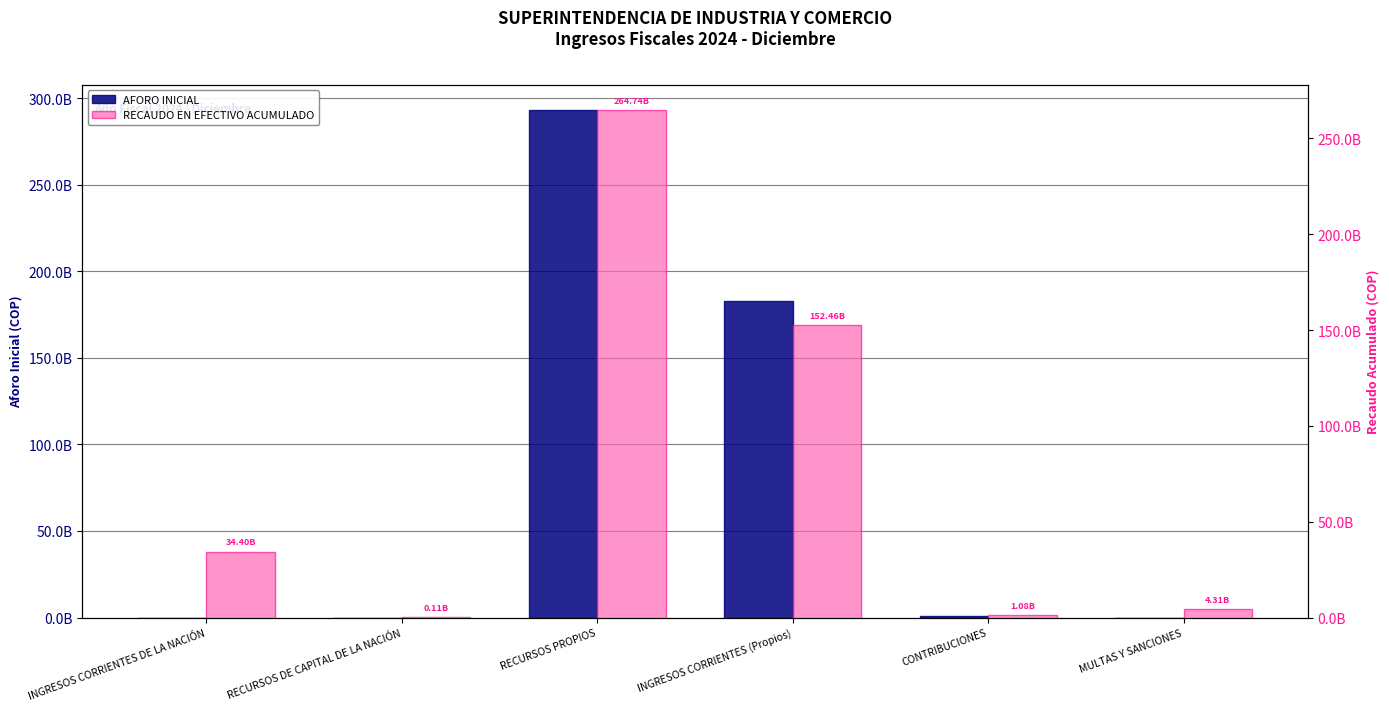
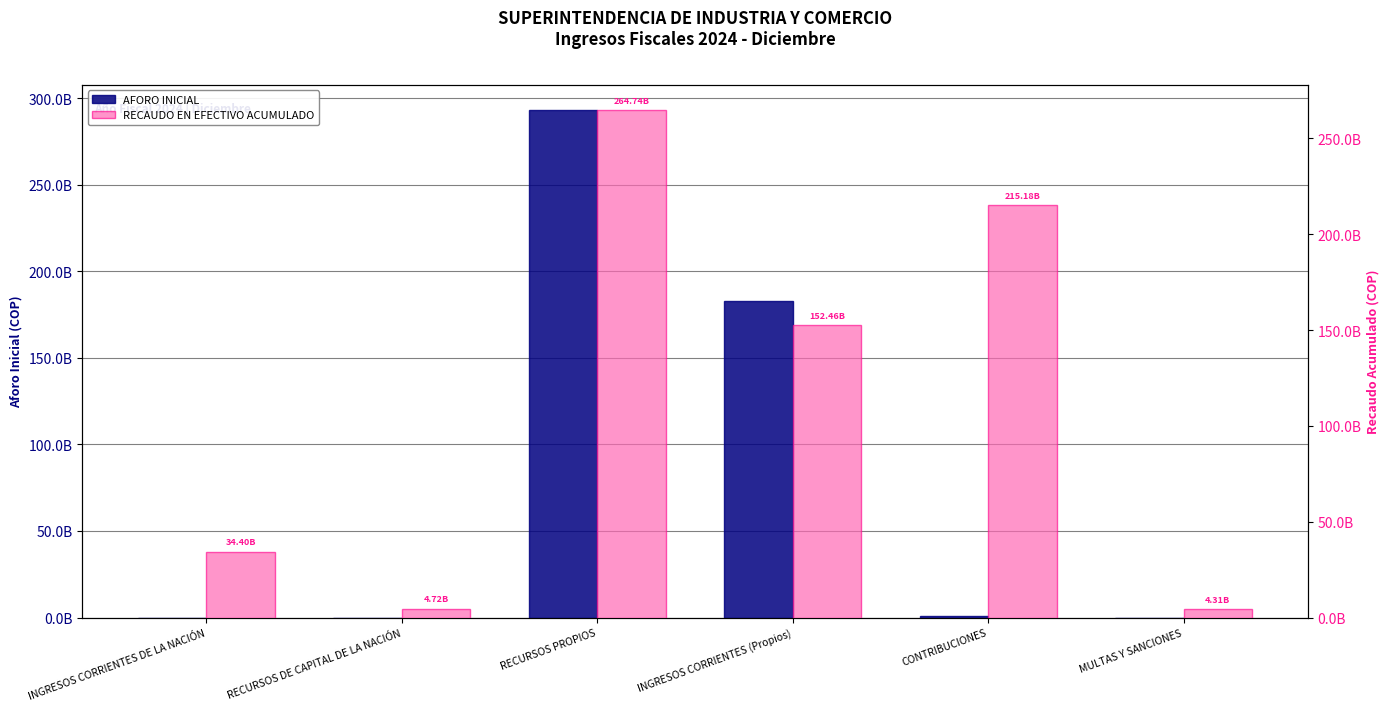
RECAUDO EN EFECTIVO ACUMULADO, RECURSOS DE CAPITAL DE LA NACIÓN: 0.11B -> 4.72B
RECAUDO EN EFECTIVO ACUMULADO, CONTRIBUCIONES: 1.08B -> 215.18B
